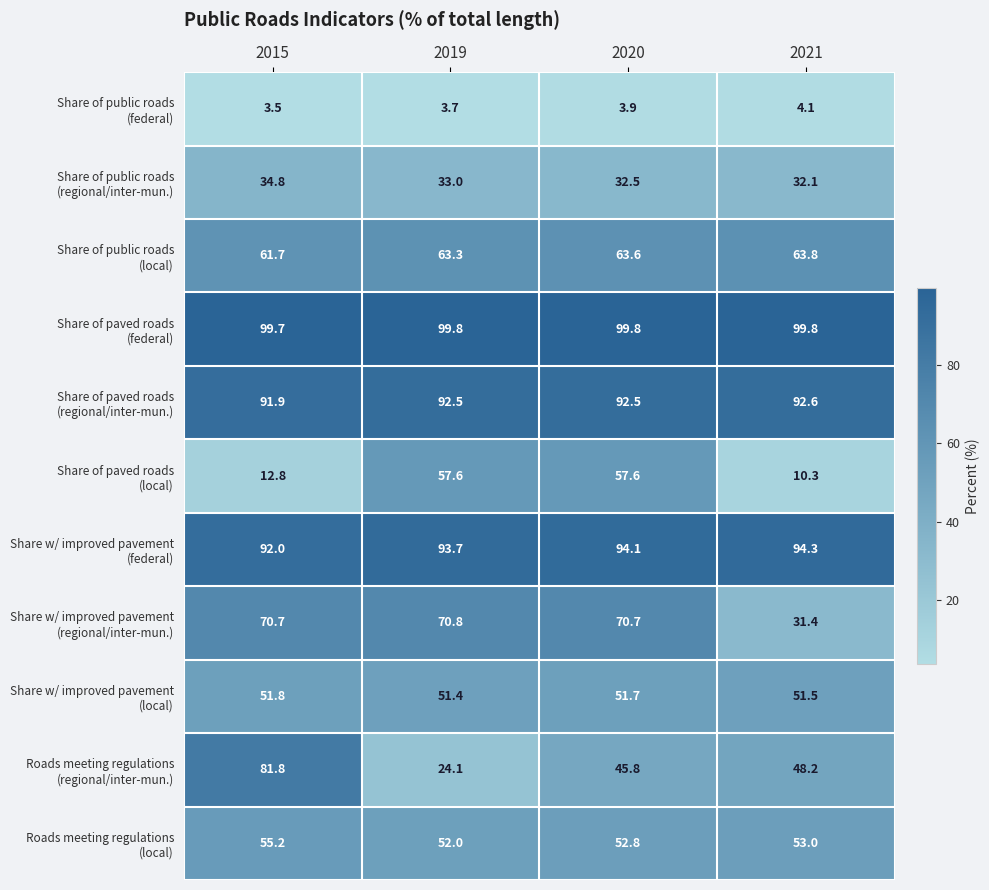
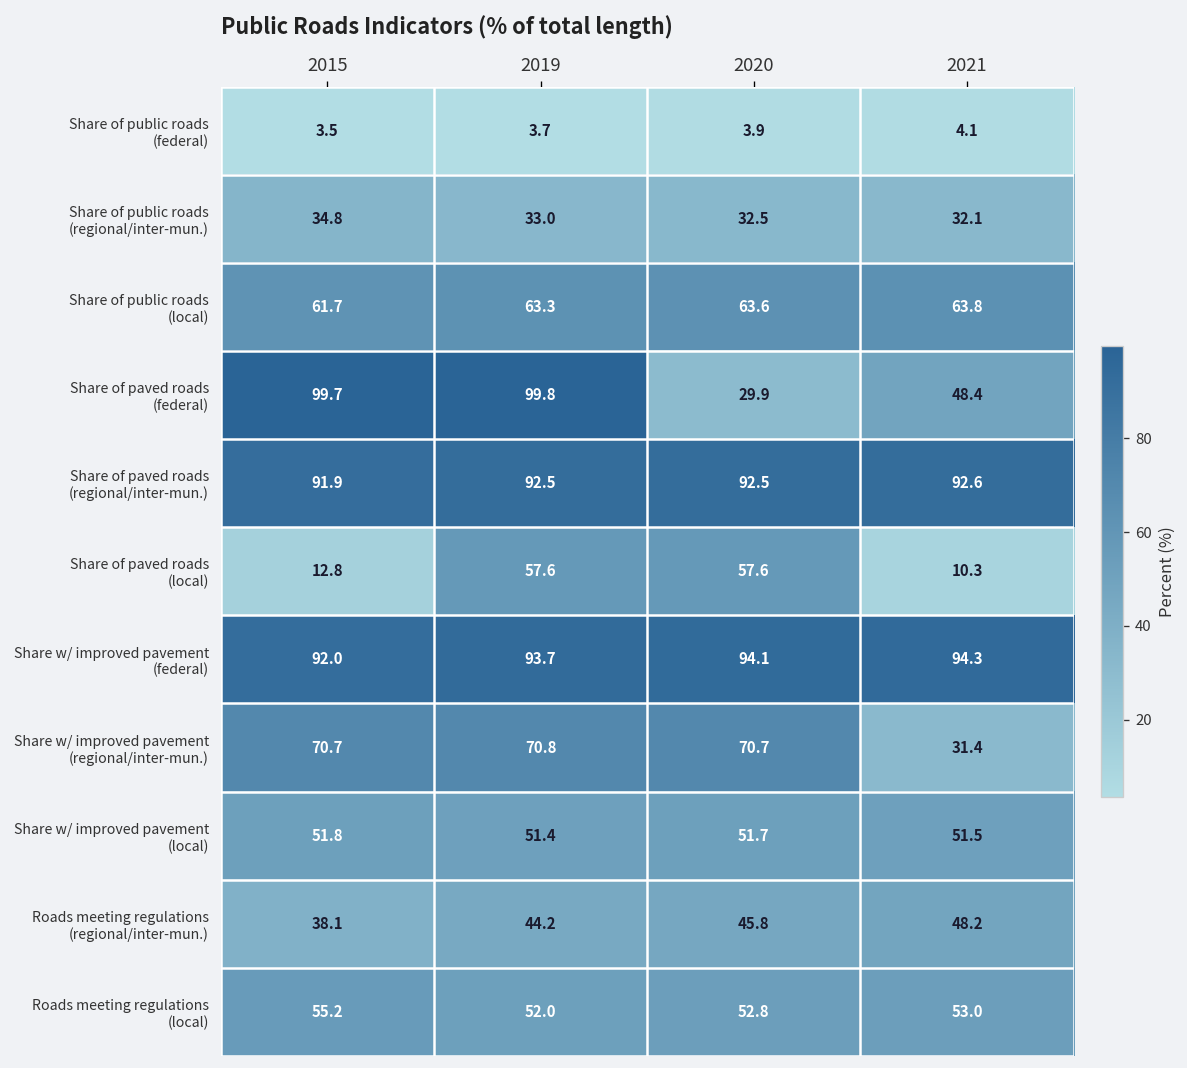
Share of paved roads (federal), 2020: 99.8 -> 29.9
Share of paved roads (federal), 2021: 99.8 -> 48.4
Roads meeting regulations (regional/inter-mun.), 2015: 81.8 -> 38.1
Roads meeting regulations (regional/inter-mun.), 2019: 24.1 -> 44.2
